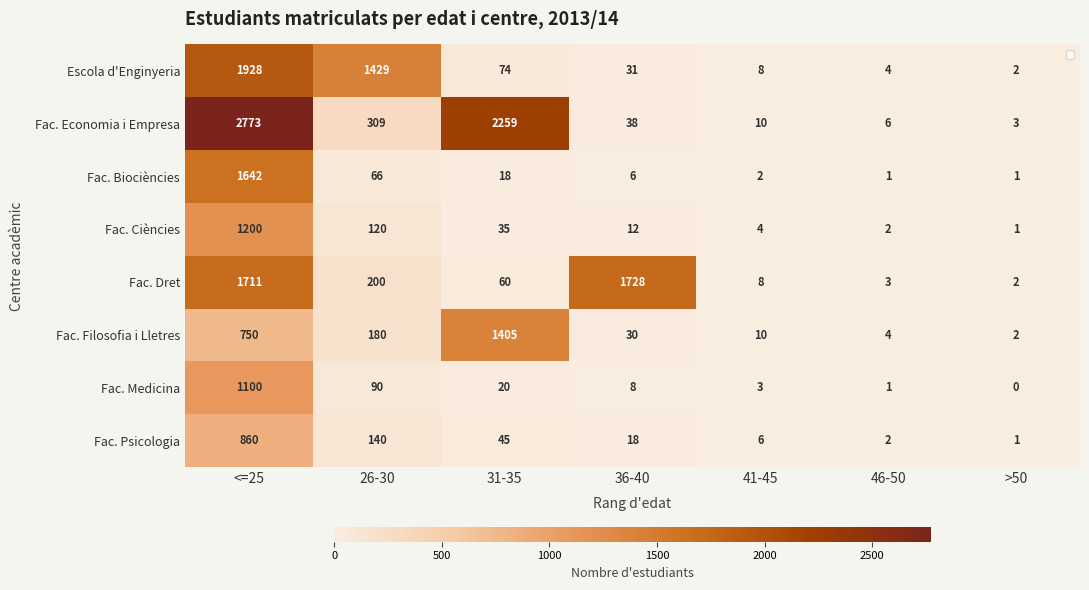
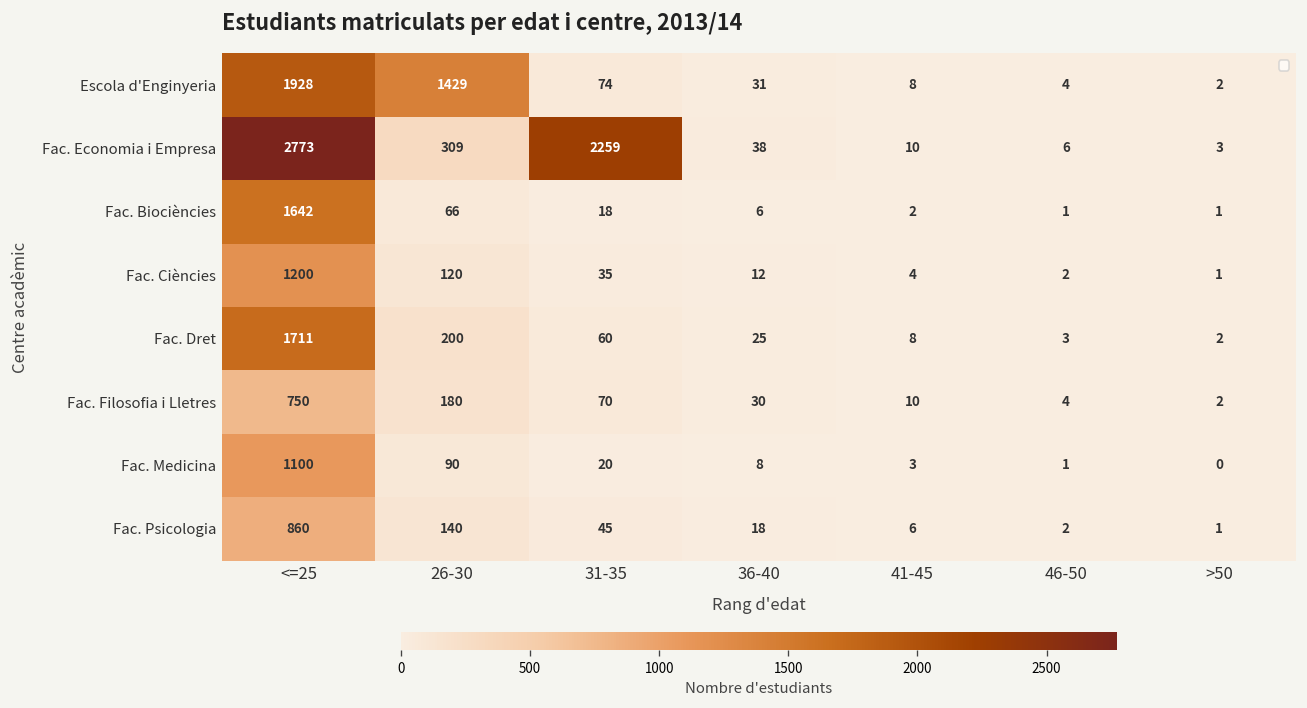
Fac. Dret, 36-40: 1728 -> 25
Fac. Filosofia i Lletres, 31-35: 1405 -> 70
